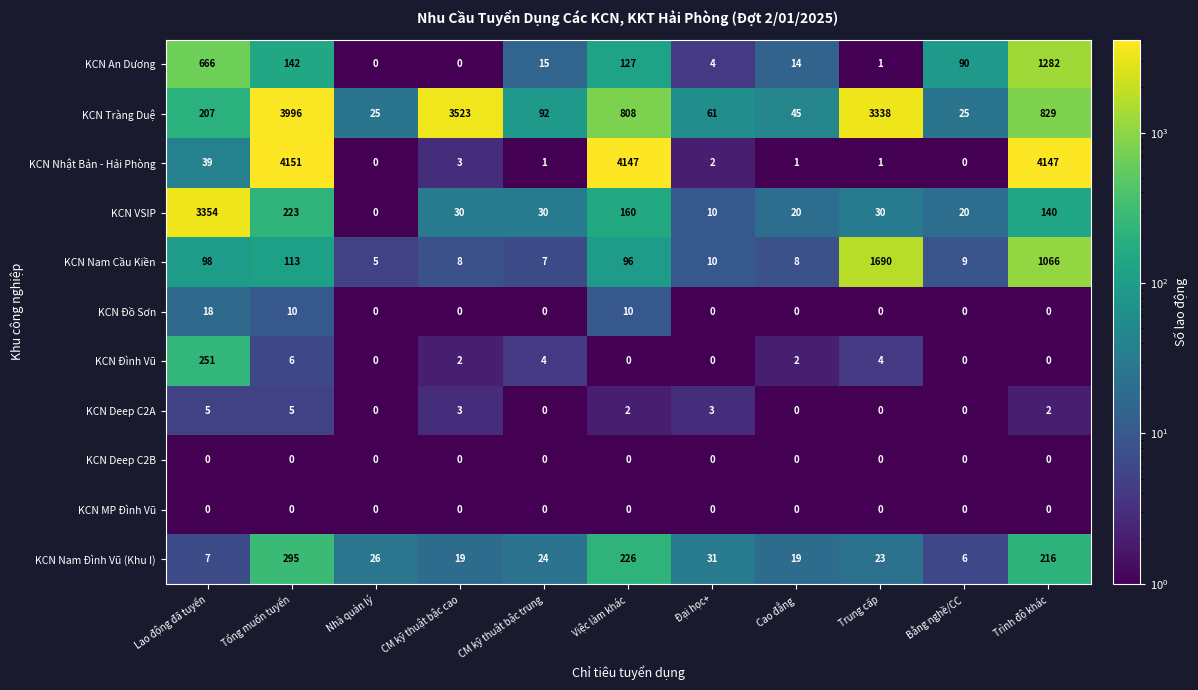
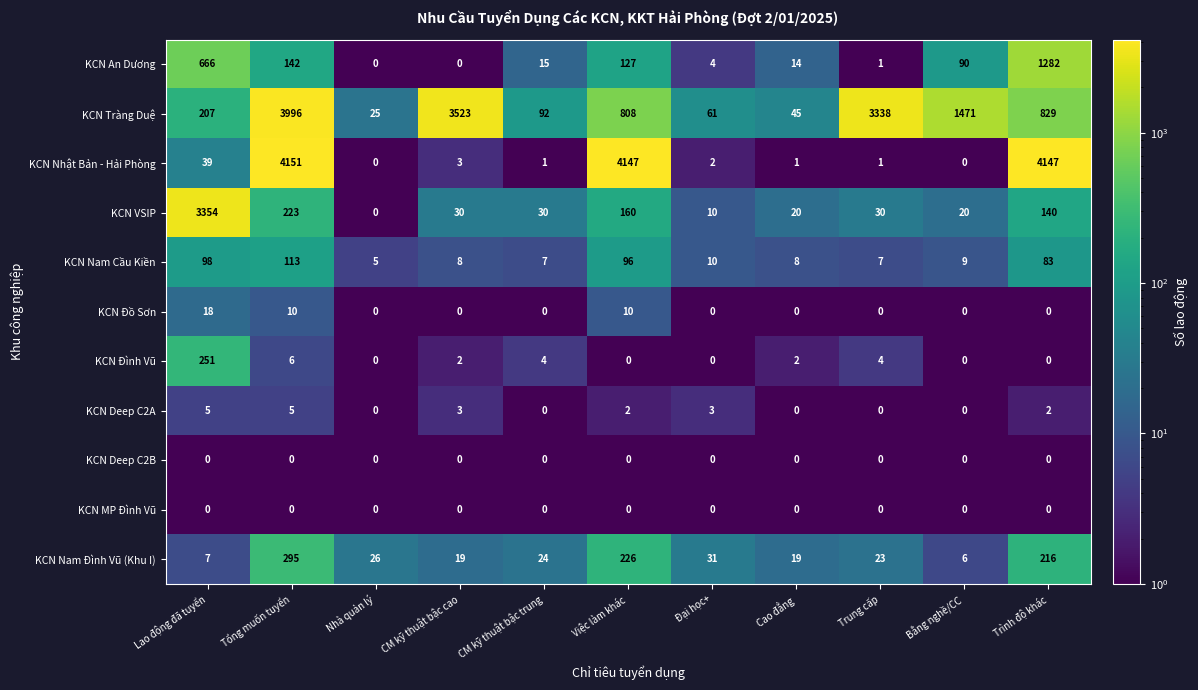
KCN Tràng Duệ, Bằng nghề/CC: 25 -> 1471
KCN Nam Cầu Kiền, Trung cấp: 1690 -> 7
KCN Nam Cầu Kiền, Trình độ khác: 1066 -> 83
